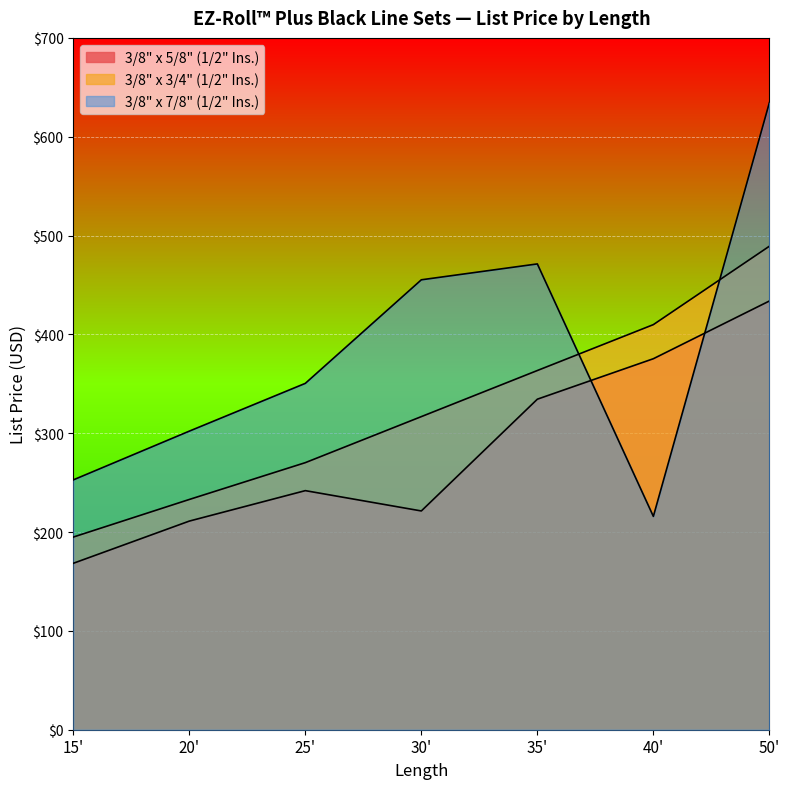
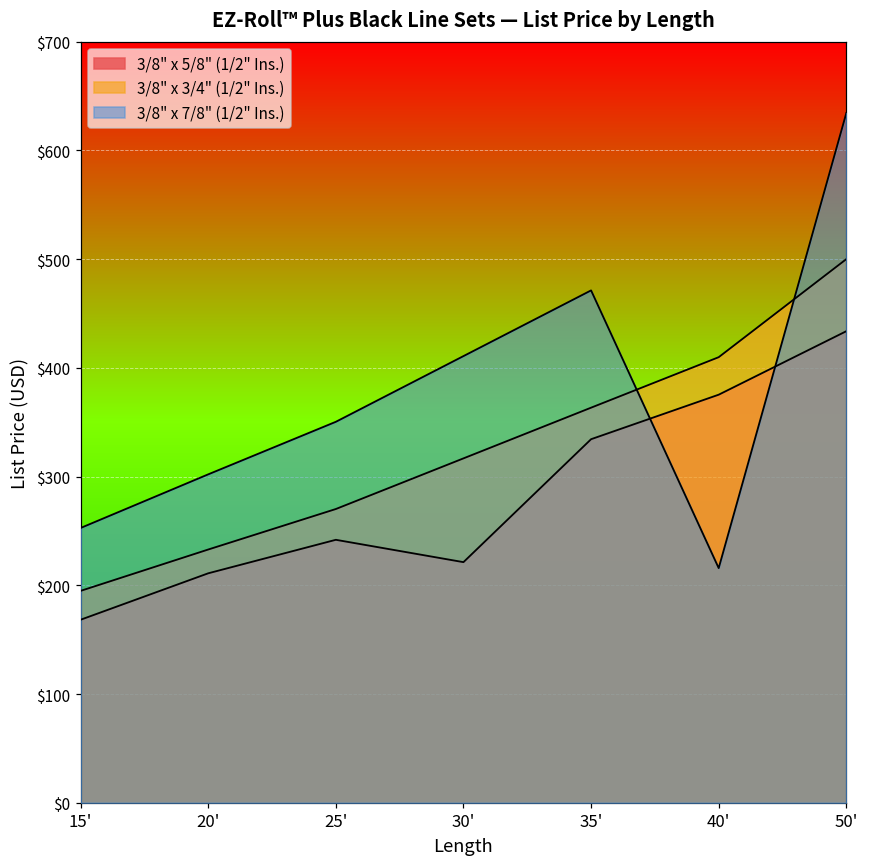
3/8" x 7/8" (1/2" Ins.), 30': $460 -> $410
3/8" x 3/4" (1/2" Ins.), 50': $490 -> $500
